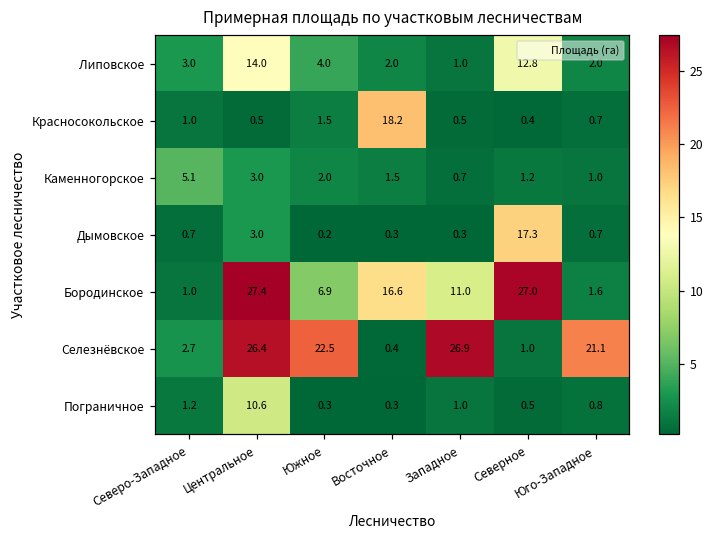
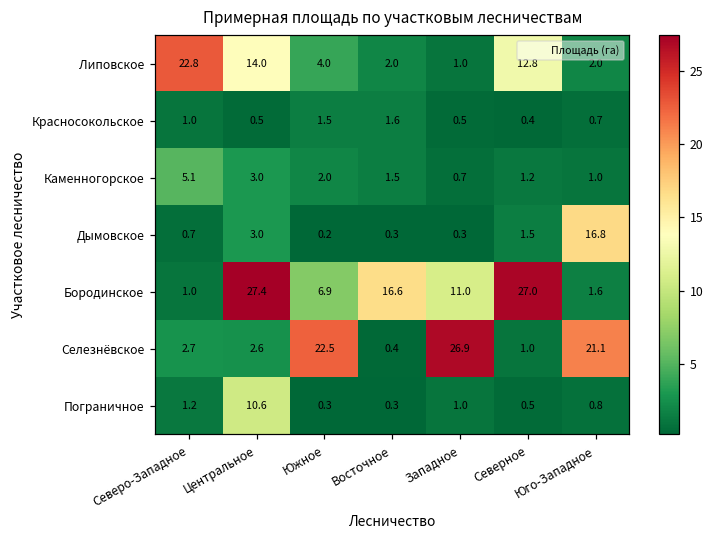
Липовское, Северо-Западное: 3.0 -> 22.8
Красносокольское, Восточное: 18.2 -> 1.6
Дымовское, Северное: 17.3 -> 1.5
Дымовское, Юго-Западное: 0.7 -> 16.8
Селезнёвское, Центральное: 26.4 -> 2.6
